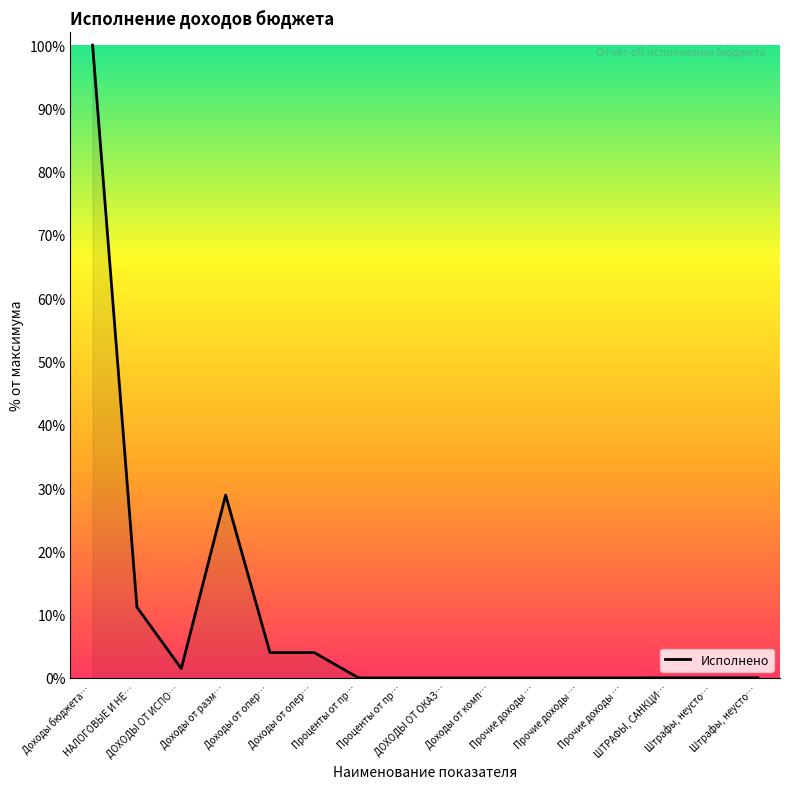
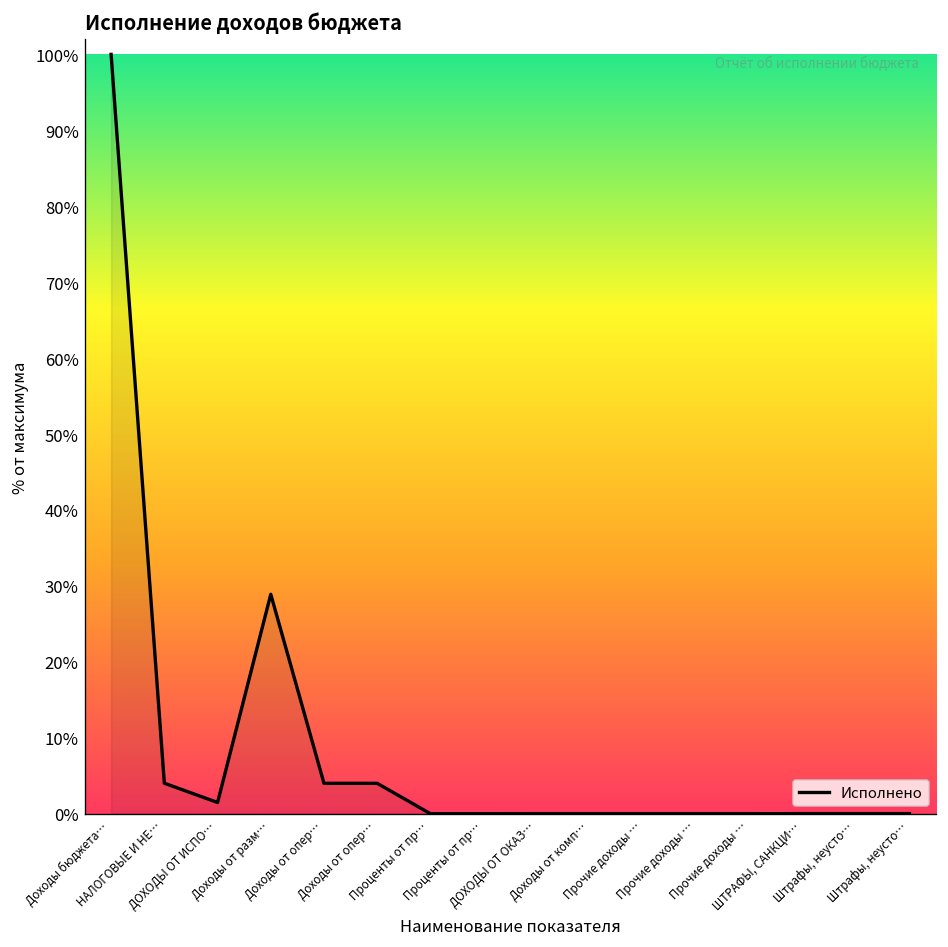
НАЛОГОВЫЕ И НЕ…: 11% -> 4%
